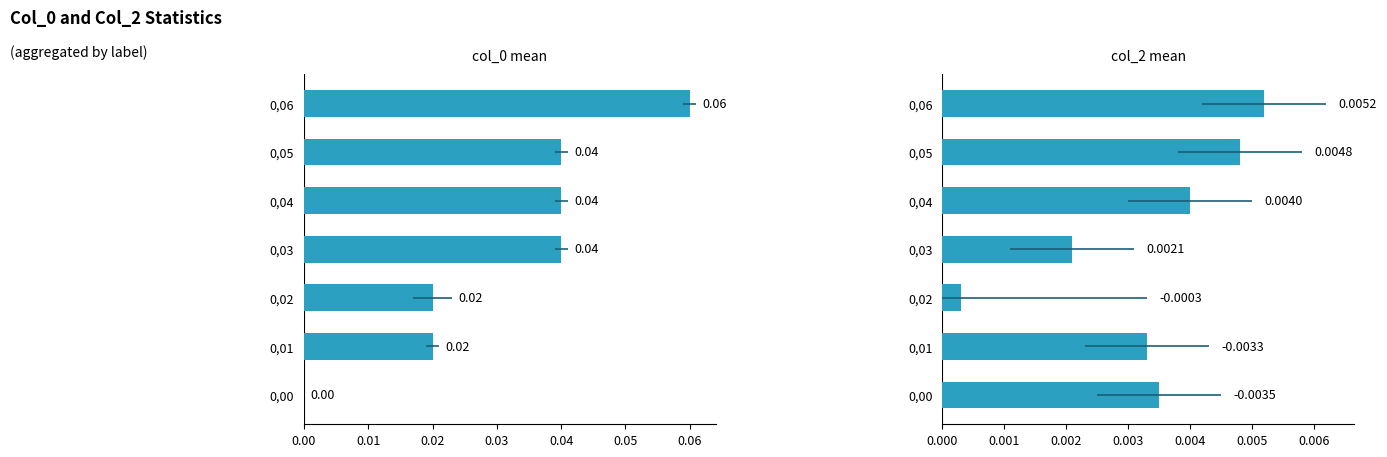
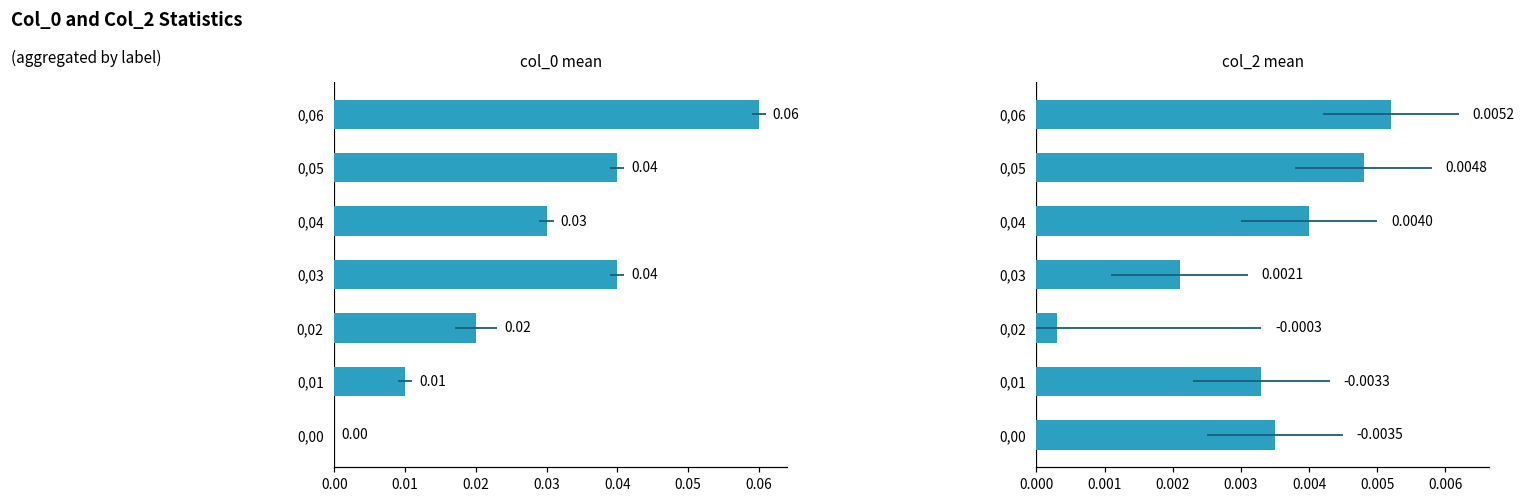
col_0 mean, 0,04: 0.04 -> 0.03
col_0 mean, 0,01: 0.02 -> 0.01
